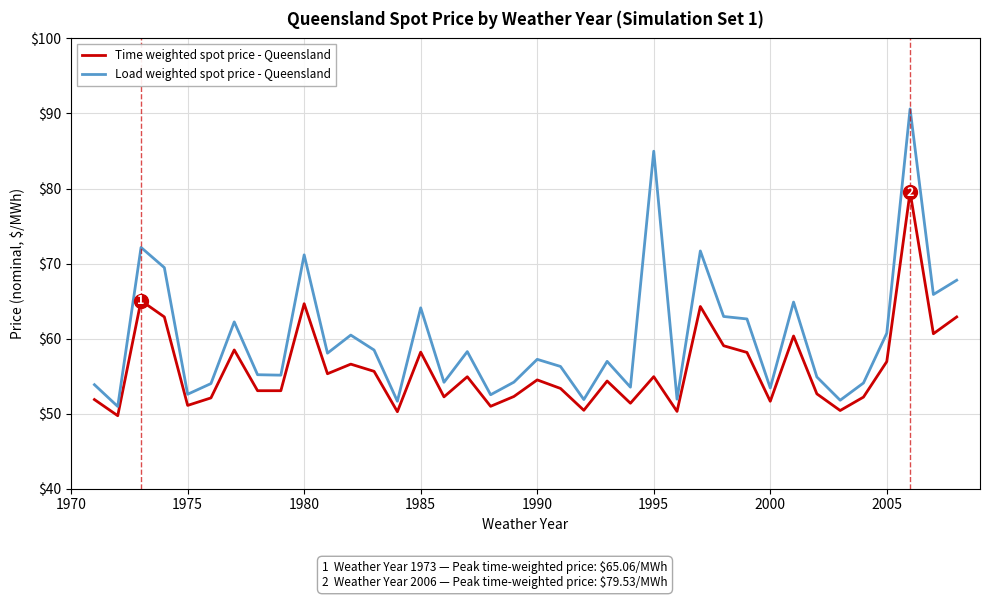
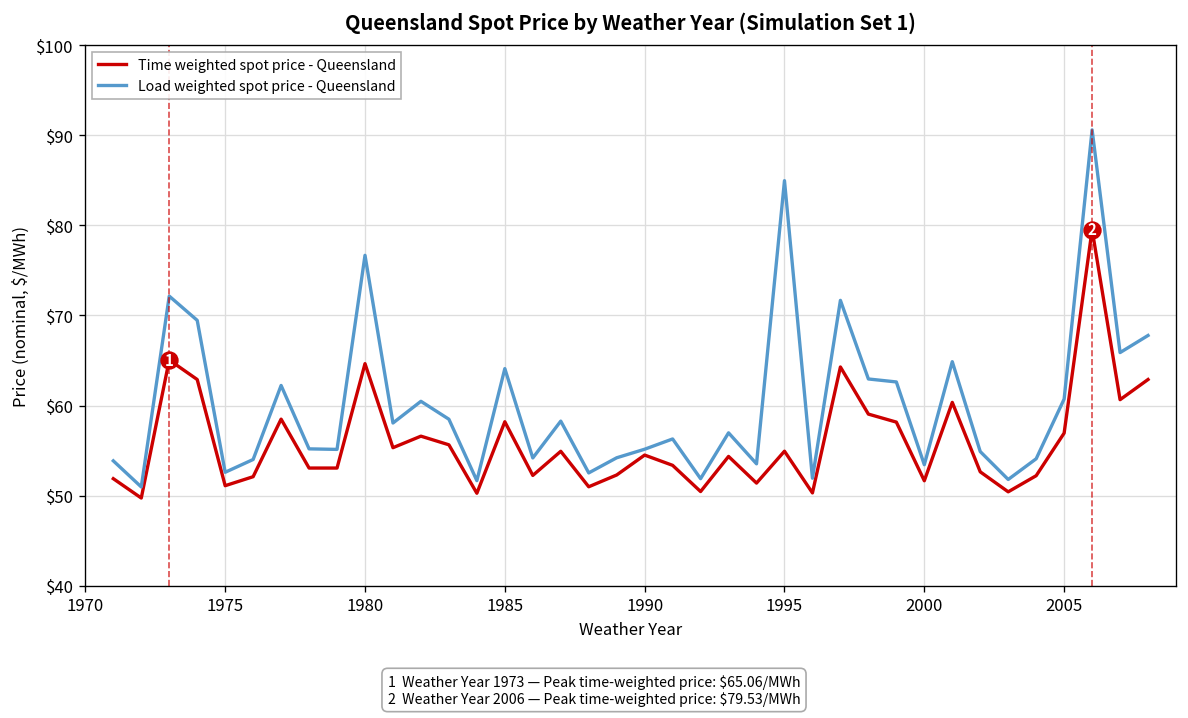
Load weighted spot price - Queensland, 1980: $71 -> $77
Load weighted spot price - Queensland, 1990: $57 -> $55
